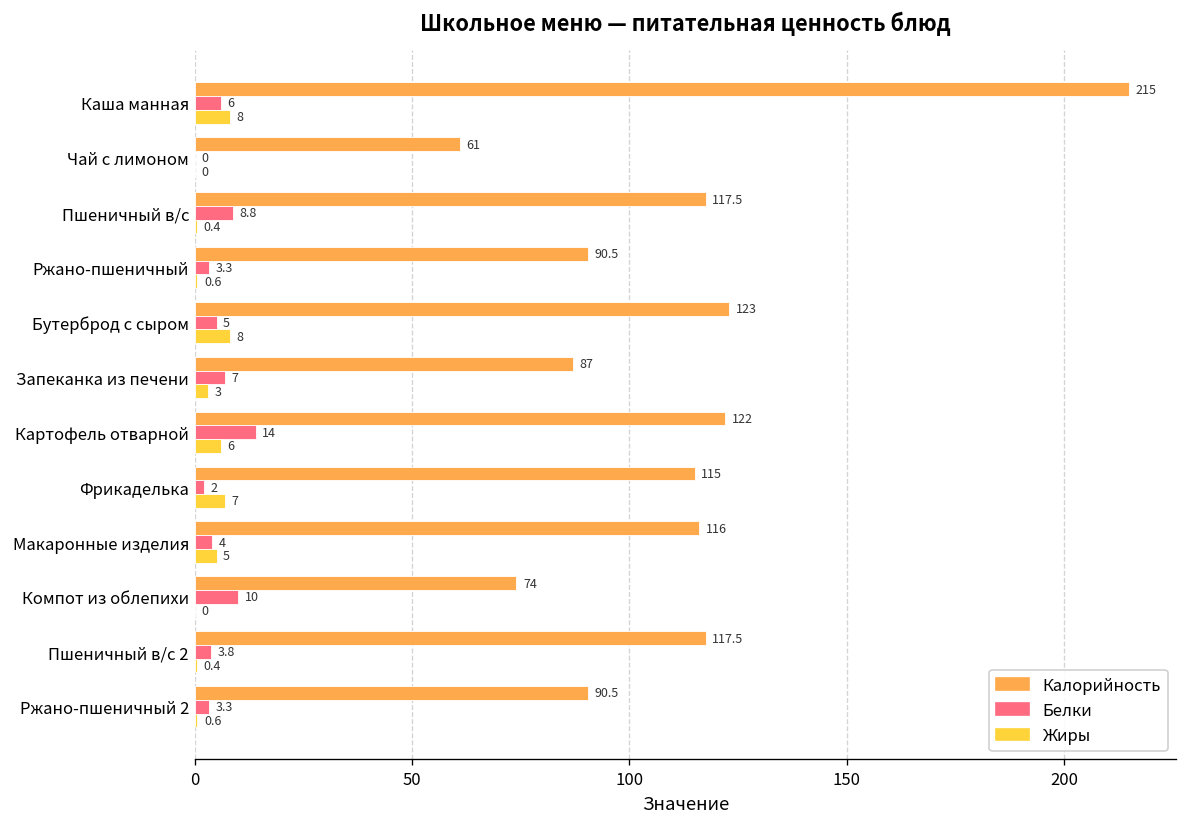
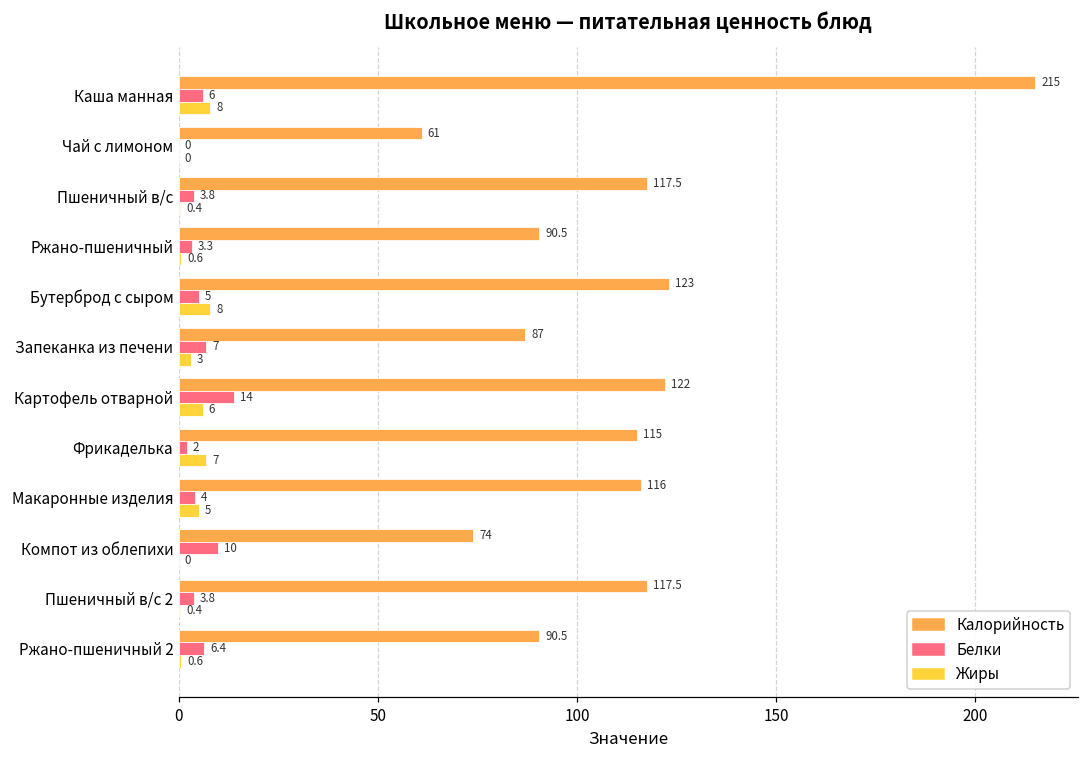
Белки, Пшеничный в/с: 8.8 -> 3.8
Белки, Ржано-пшеничный 2: 3.3 -> 6.4
